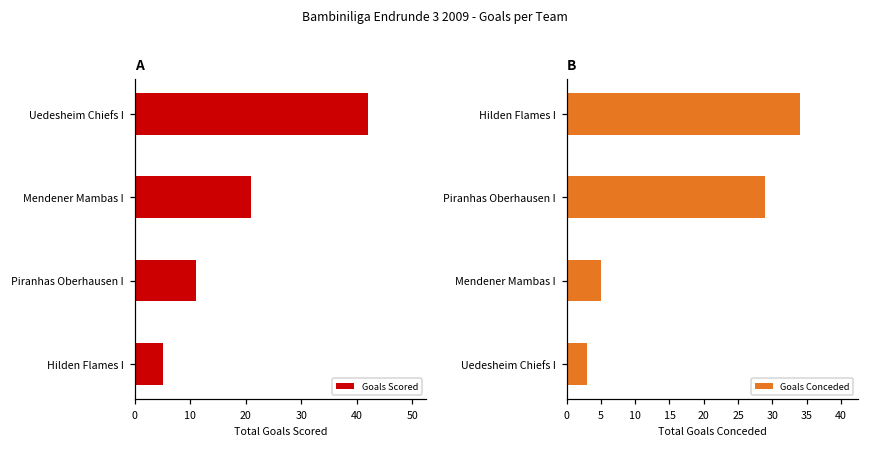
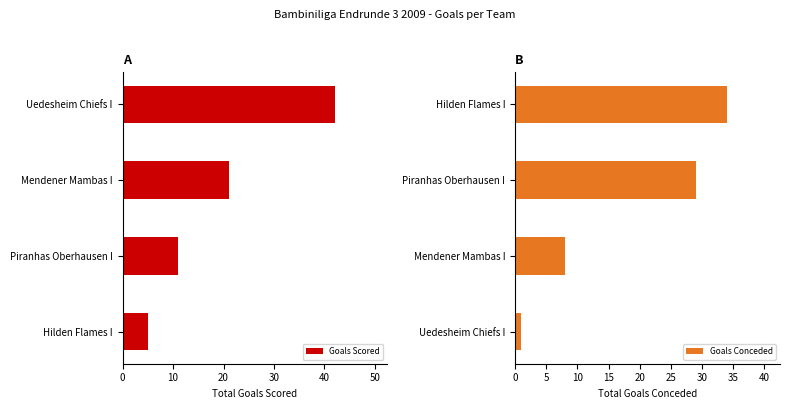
B, Mendener Mambas I: 5 -> 8
B, Uedesheim Chiefs I: 3 -> 1
